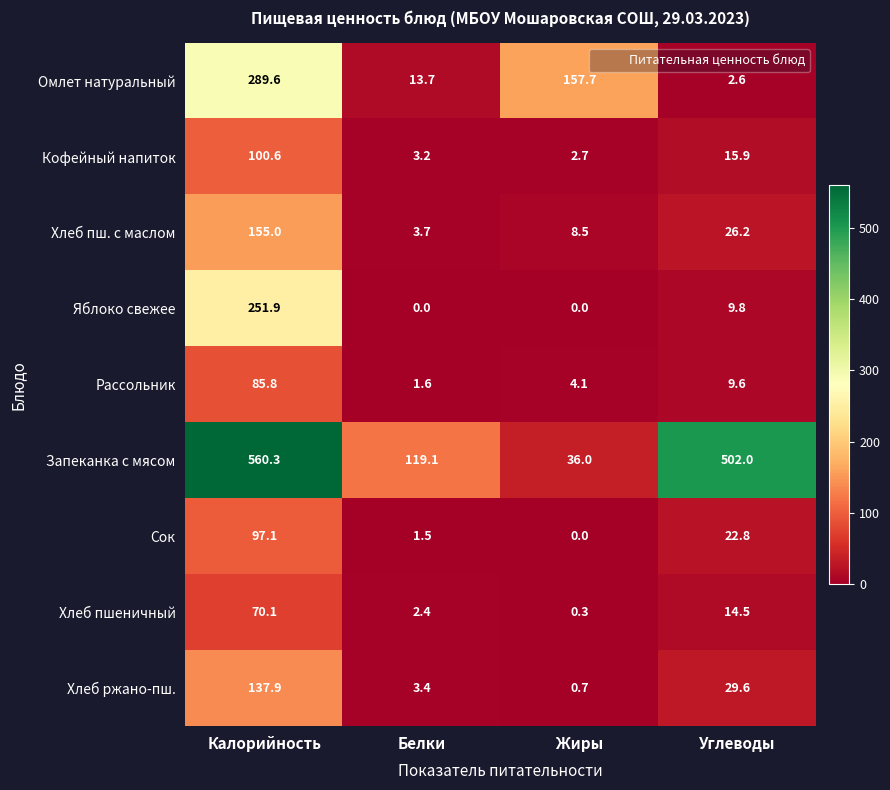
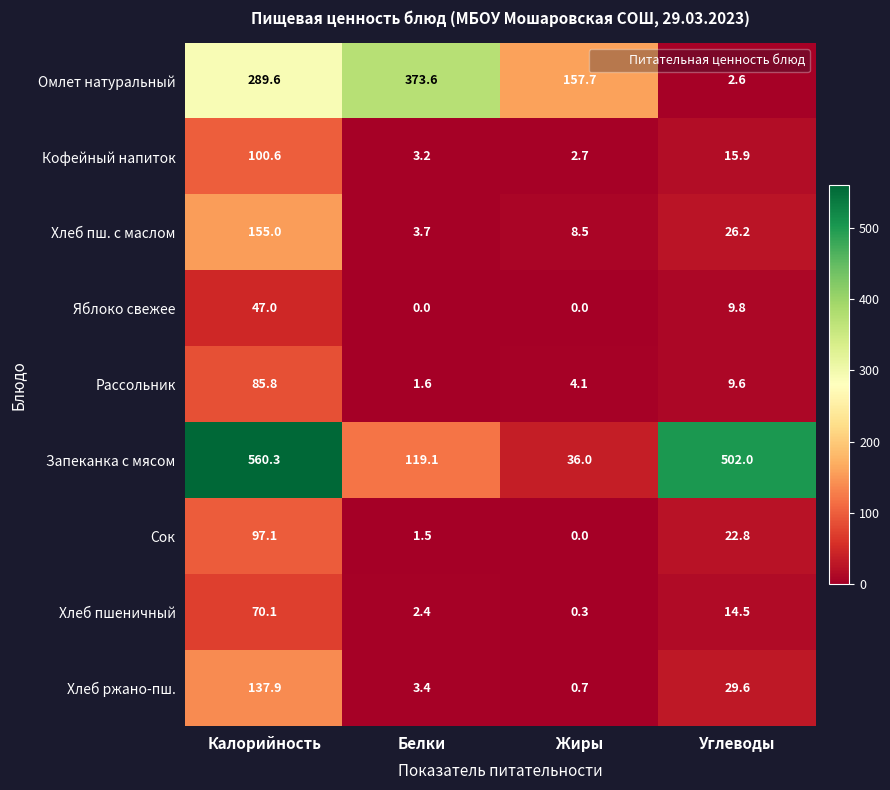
Омлет натуральный, Белки: 13.7 -> 373.6
Яблоко свежее, Калорийность: 251.9 -> 47.0
